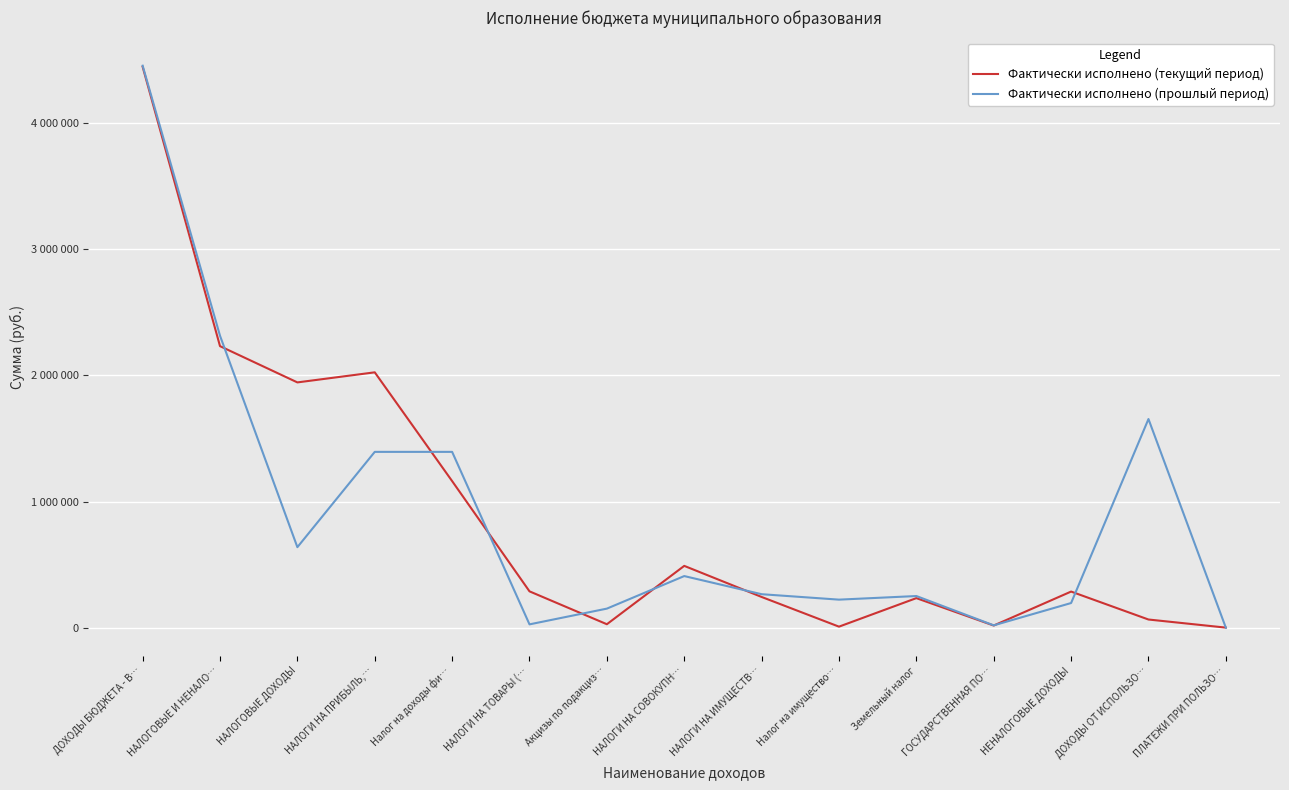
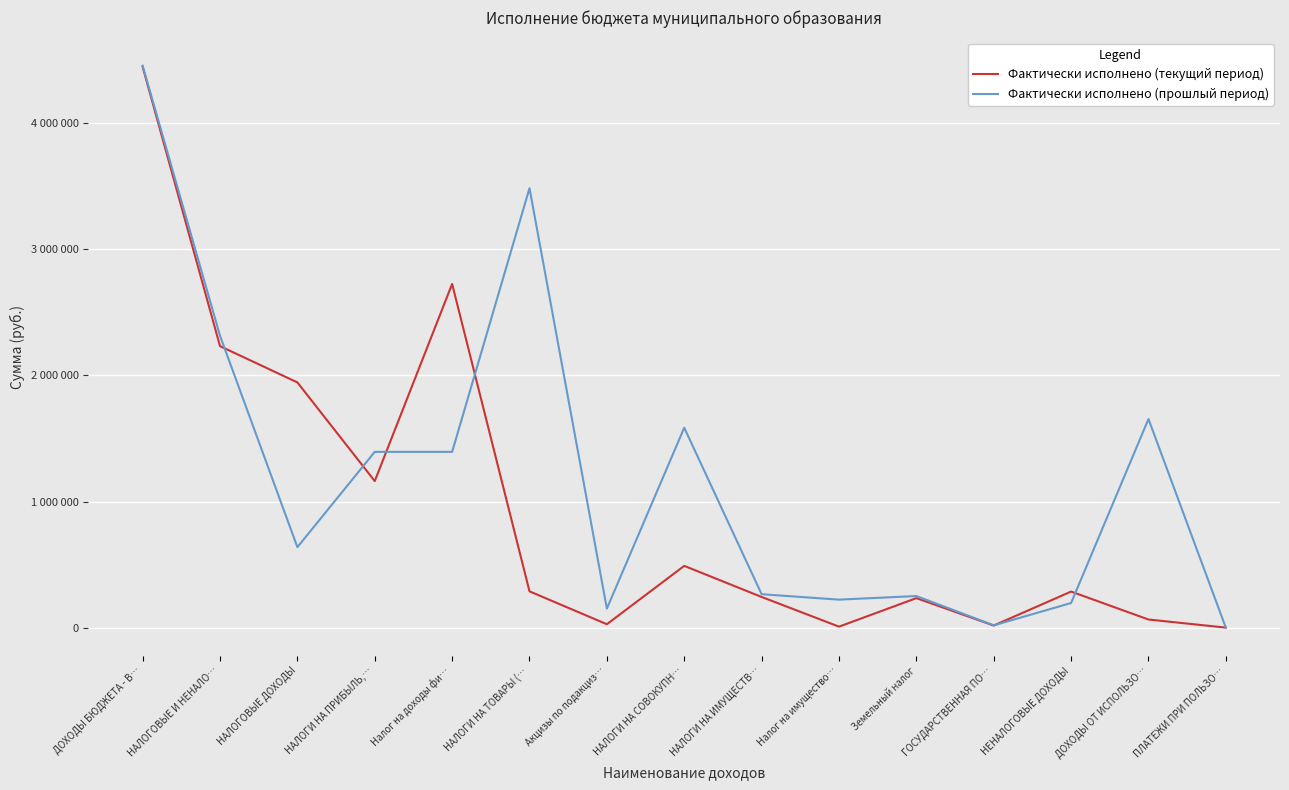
Фактически исполнено (текущий период), НАЛОГИ НА ПРИБЫЛЬ,…: 2020000 -> 1160000
Фактически исполнено (текущий период), Налог на доходы фи…: 1160000 -> 2720000
Фактически исполнено (прошлый период), НАЛОГИ НА ТОВАРЫ (…: 30000 -> 3480000
Фактически исполнено (прошлый период), НАЛОГИ НА СОВОКУПН…: 410000 -> 1590000
